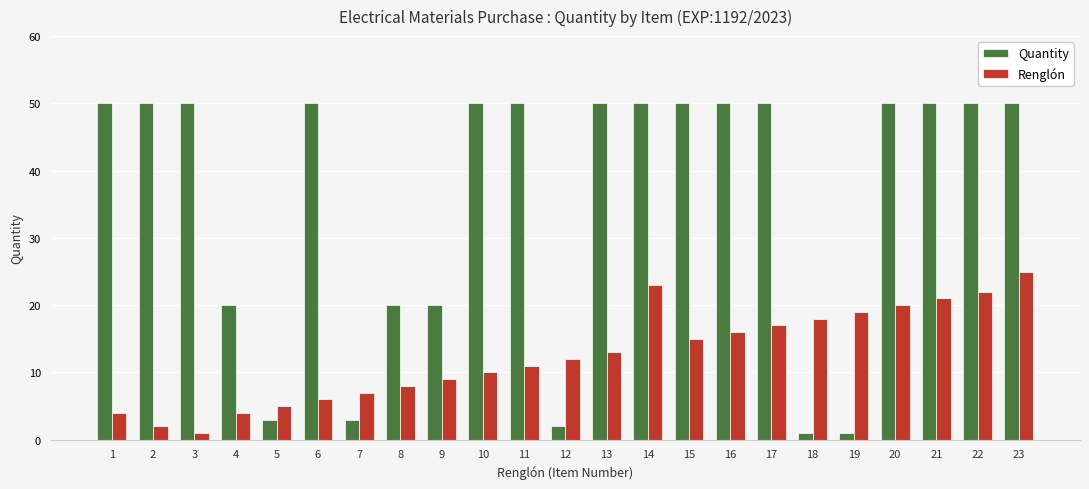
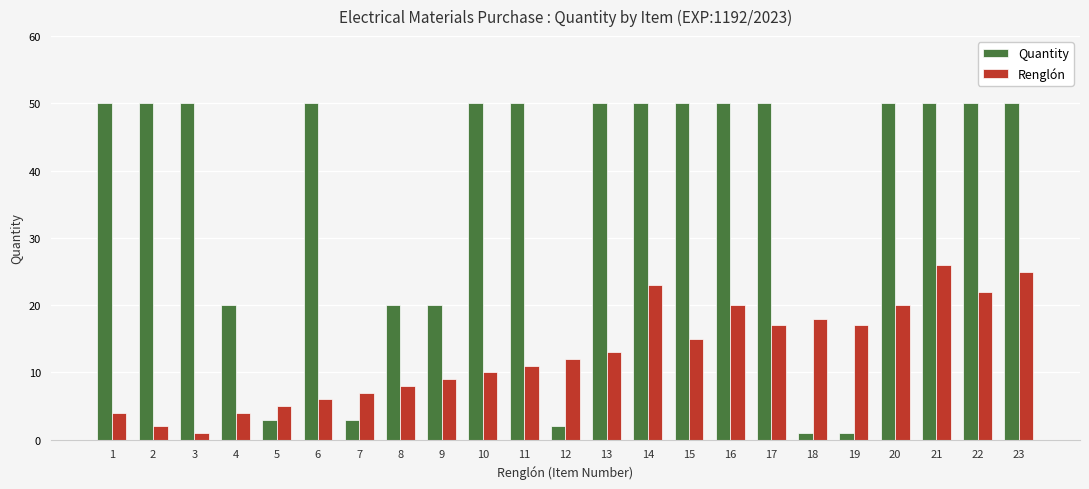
Renglón, 16: 16 -> 20
Renglón, 19: 19 -> 17
Renglón, 21: 21 -> 26
